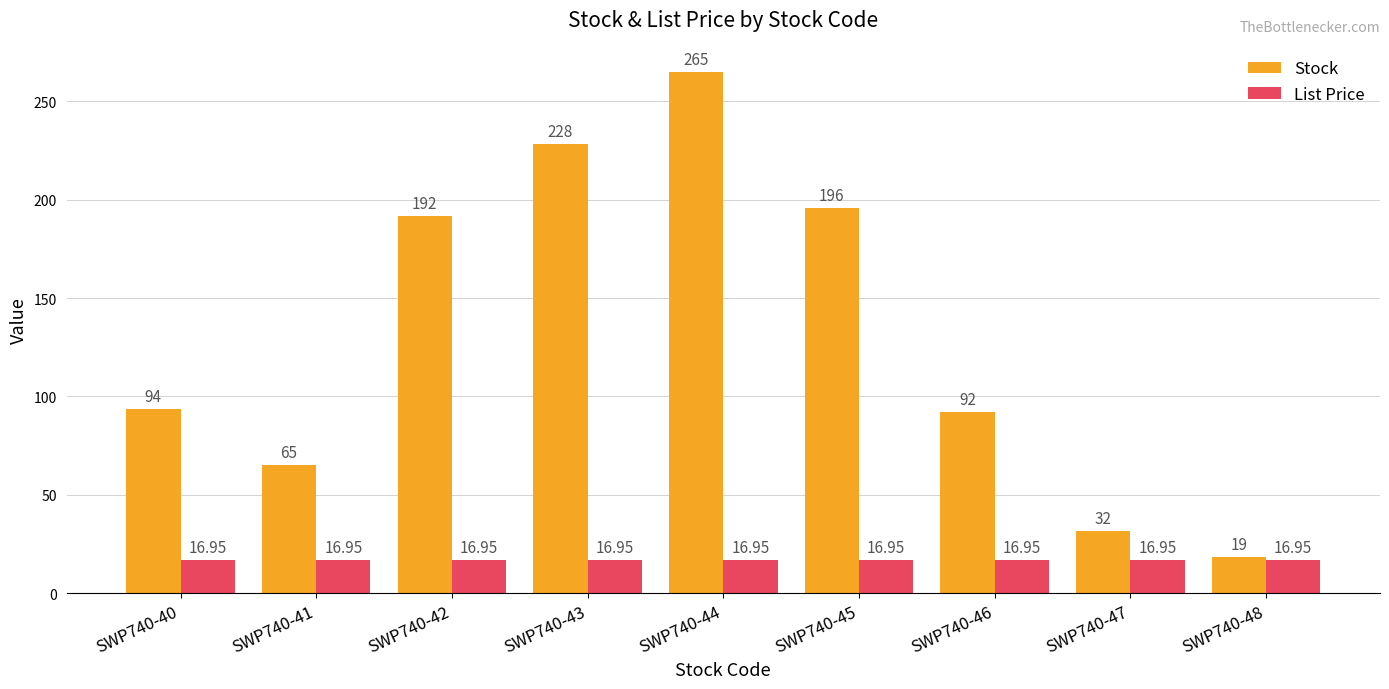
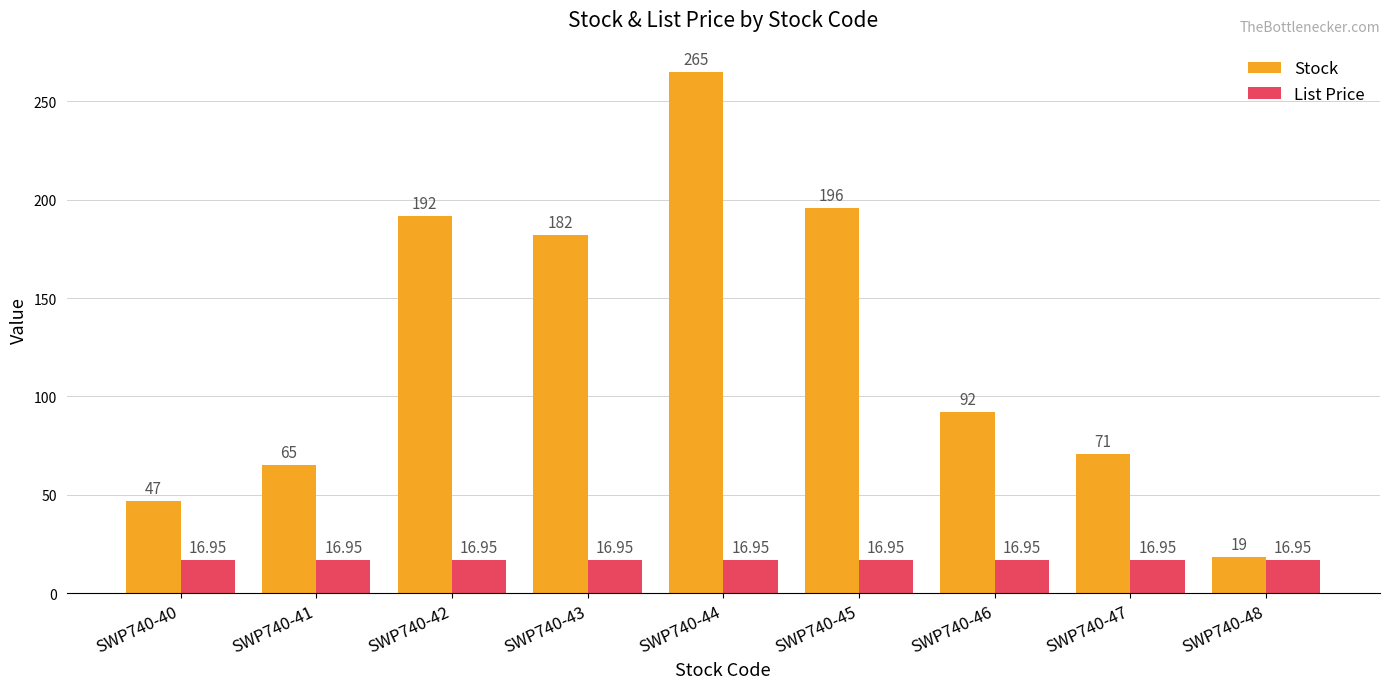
Stock, SWP740-40: 94 -> 47
Stock, SWP740-43: 228 -> 182
Stock, SWP740-47: 32 -> 71
